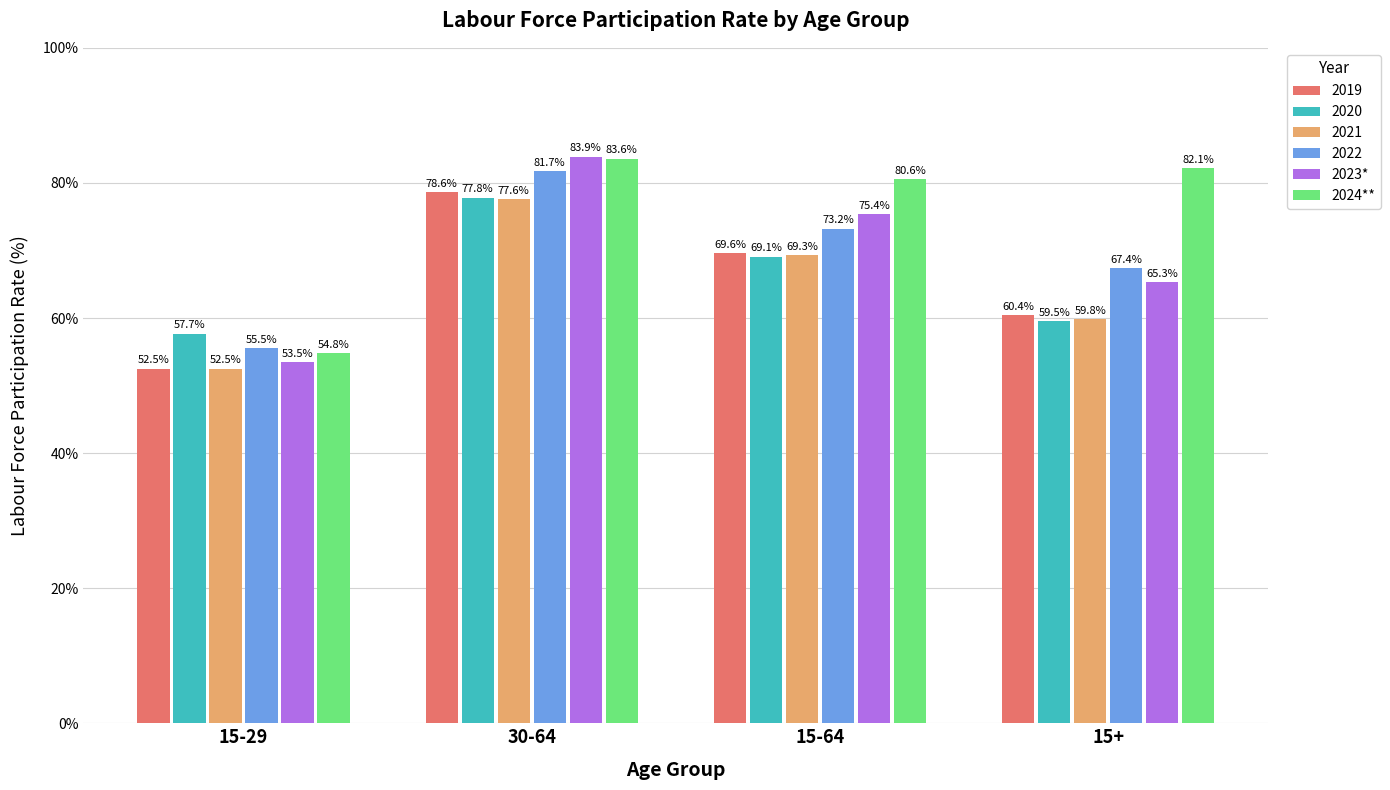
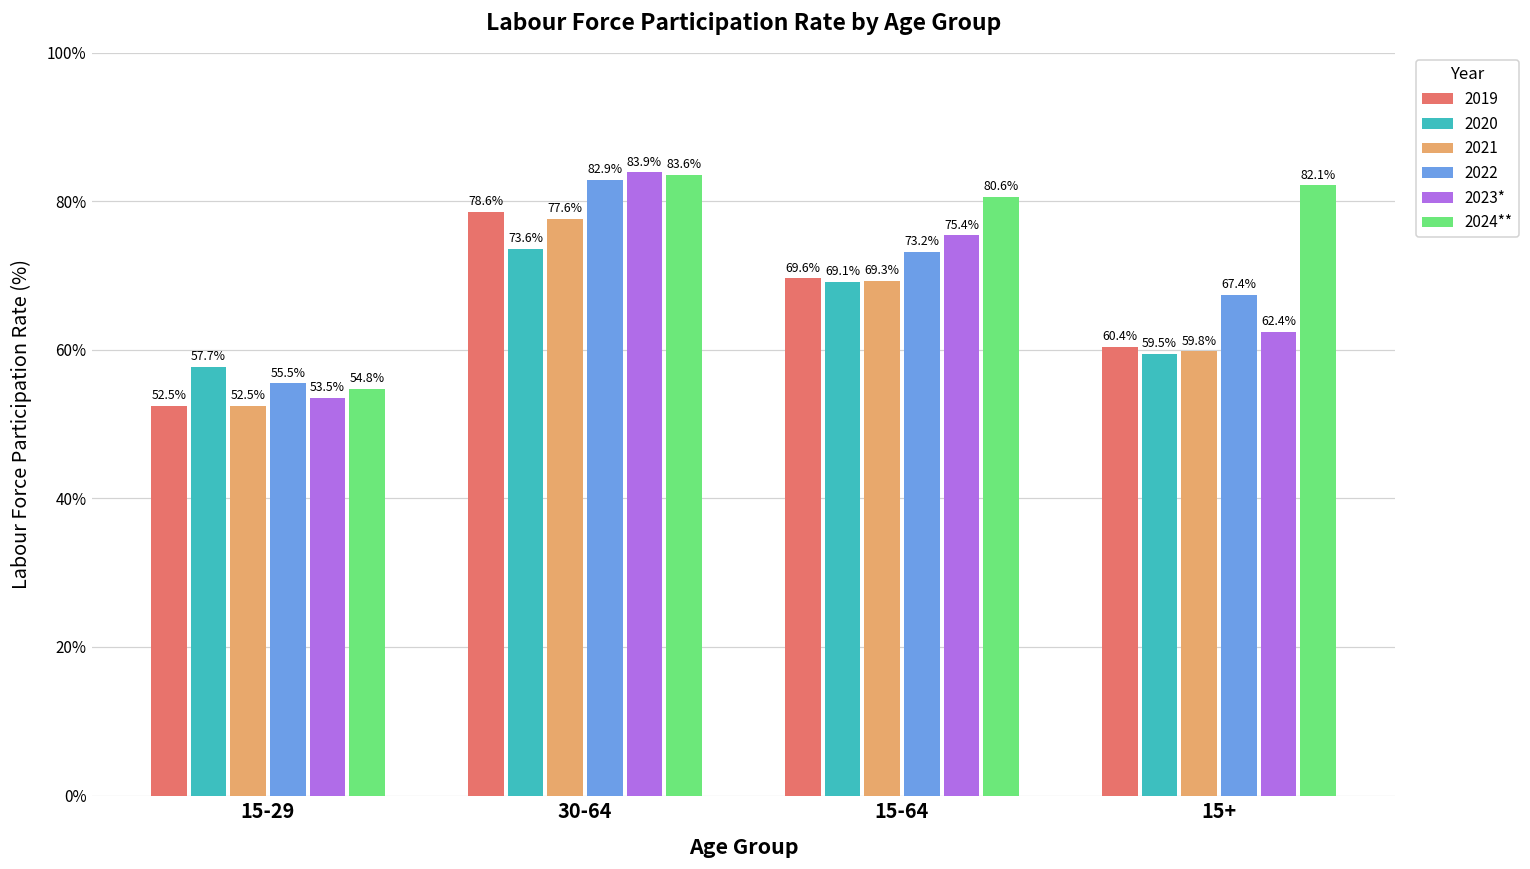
2020, 30-64: 77.8% -> 73.6%
2022, 30-64: 81.7% -> 82.9%
2023*, 15+: 65.3% -> 62.4%
